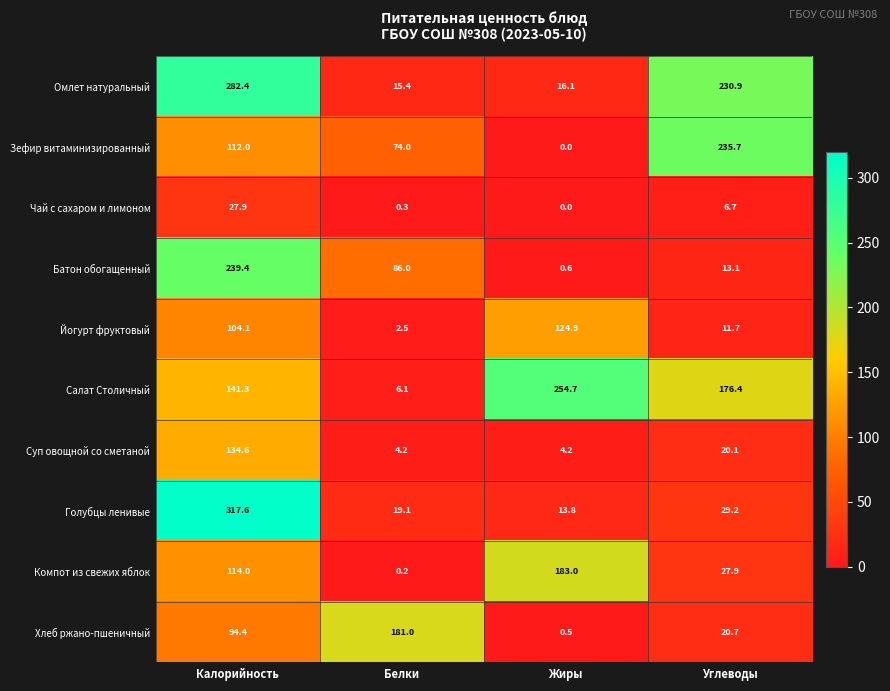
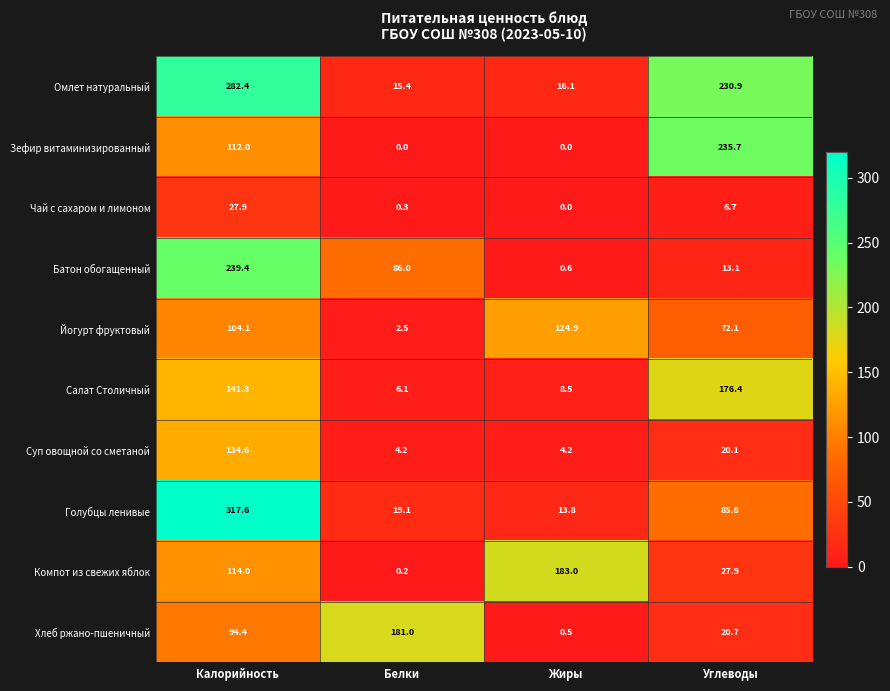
Зефир витаминизированный, Белки: 74.0 -> 0.0
Йогурт фруктовый, Углеводы: 11.7 -> 72.1
Салат Столичный, Жиры: 254.7 -> 8.5
Голубцы ленивые, Углеводы: 29.2 -> 85.8
